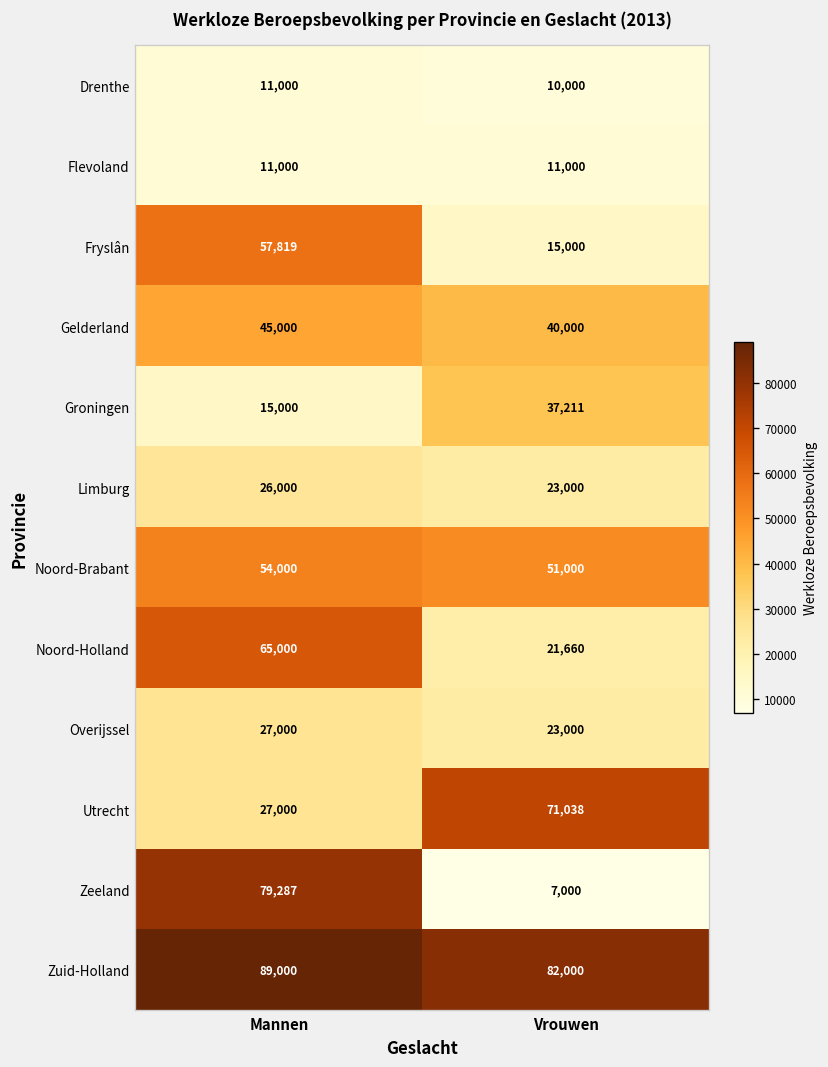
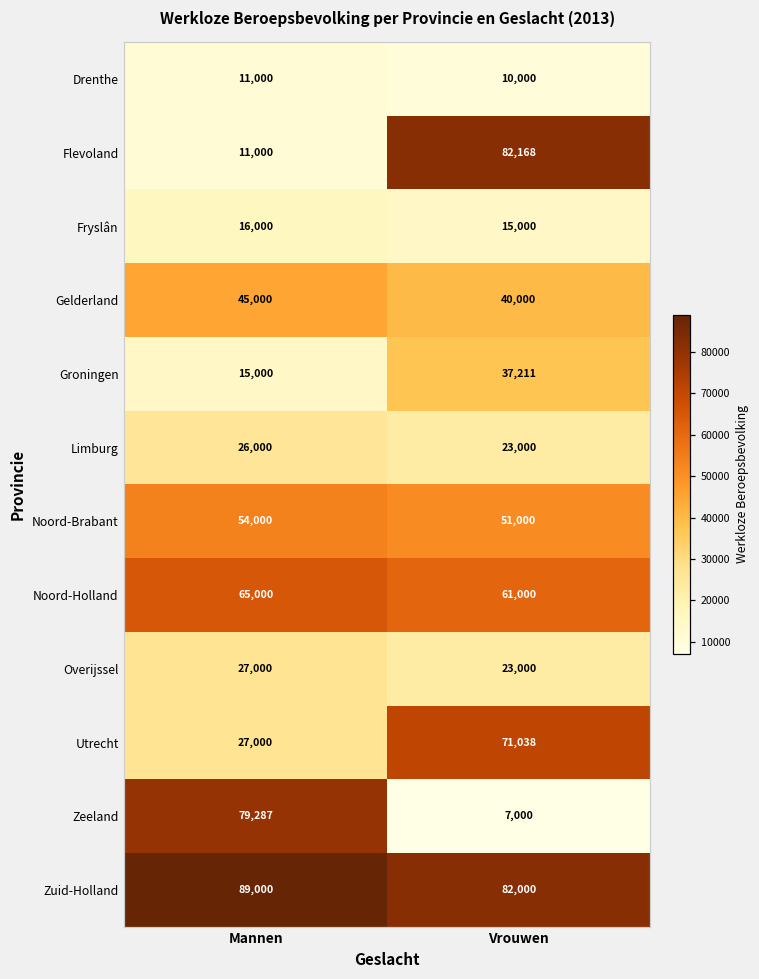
Flevoland, Vrouwen: 11,000 -> 82,168
Fryslân, Mannen: 57,819 -> 16,000
Noord-Holland, Vrouwen: 21,660 -> 61,000
